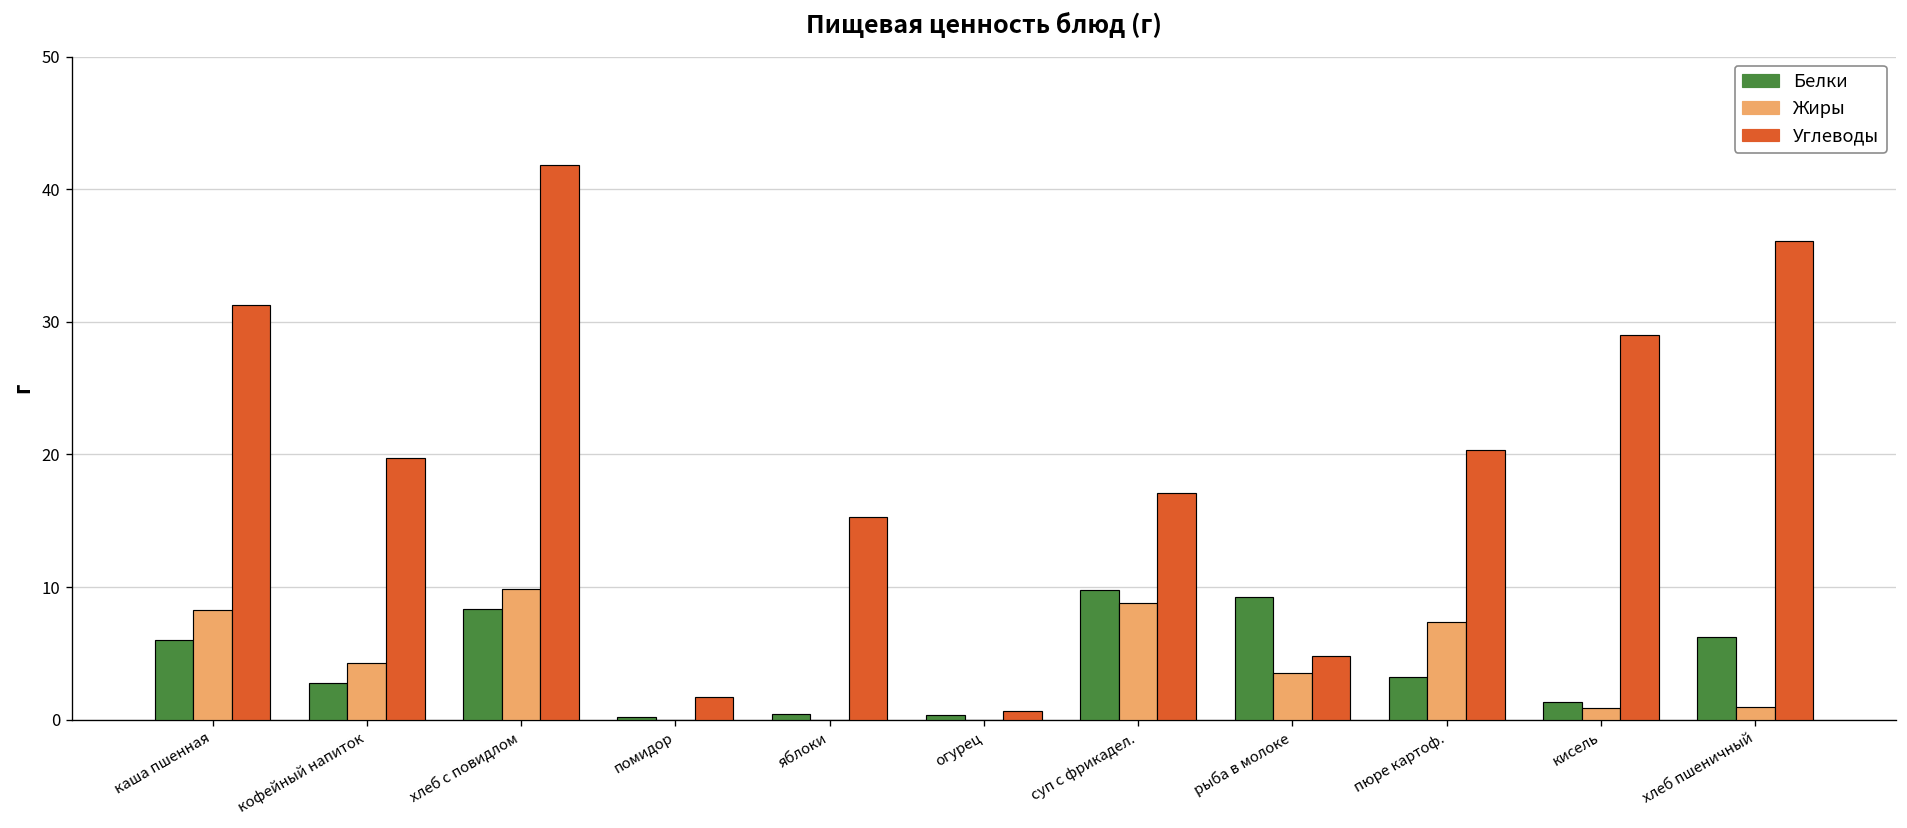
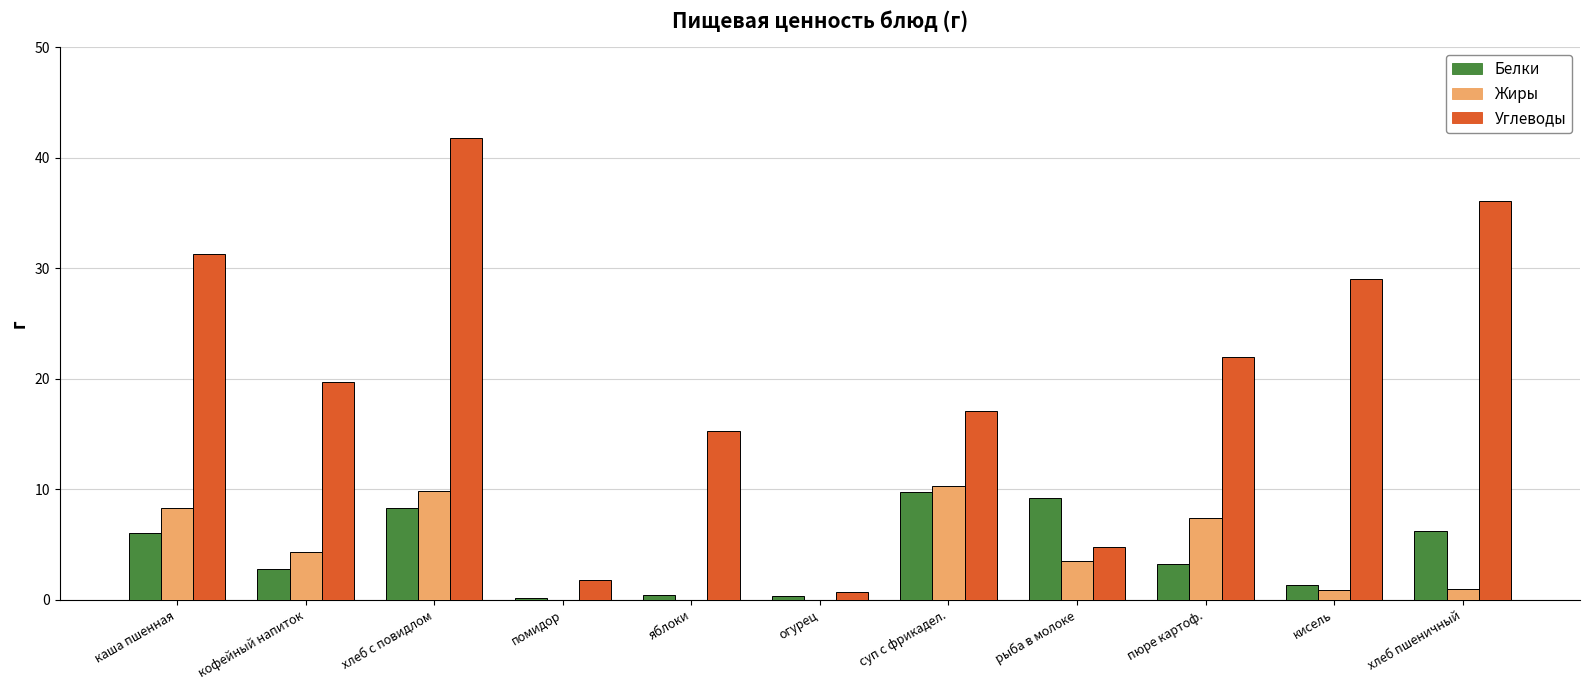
Жиры, суп с фрикадел.: 8.8 -> 10.3
Углеводы, пюре картоф.: 20.3 -> 22.0
